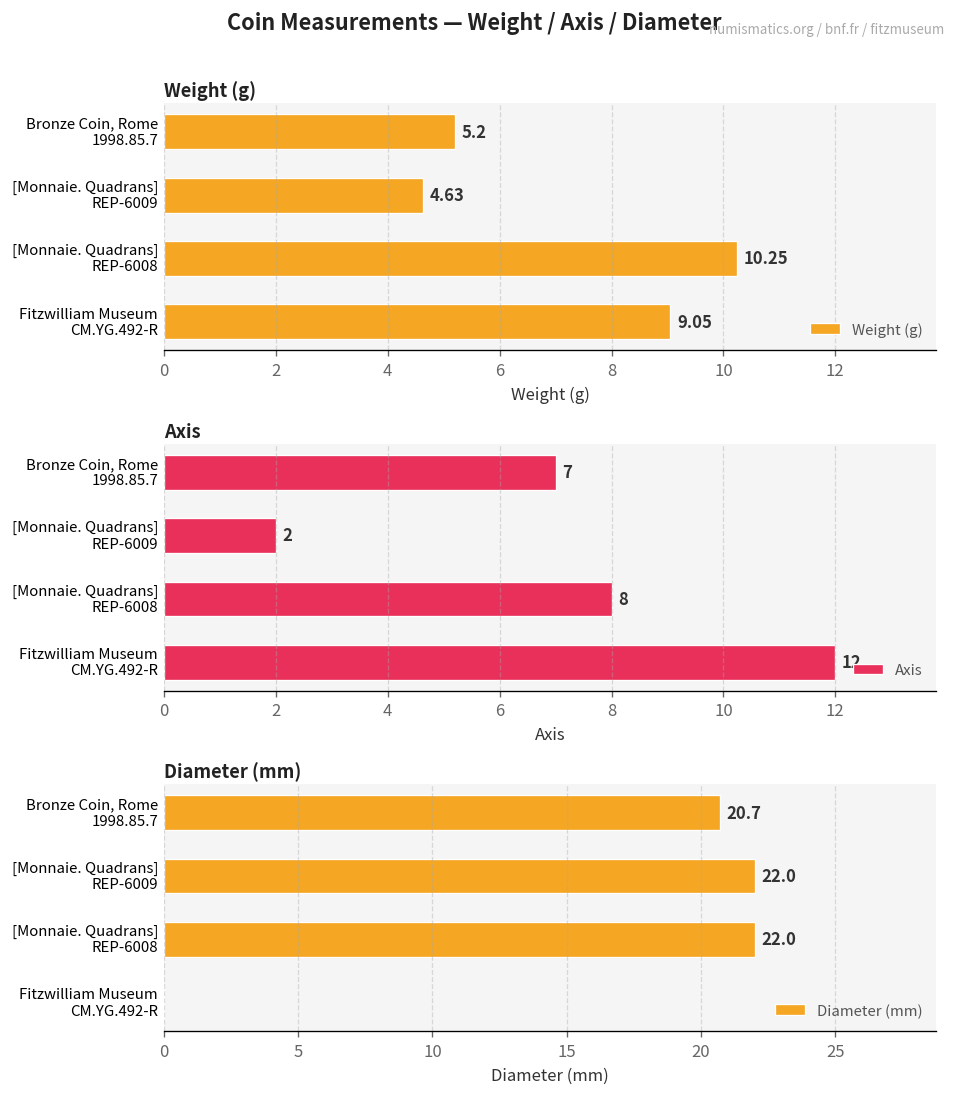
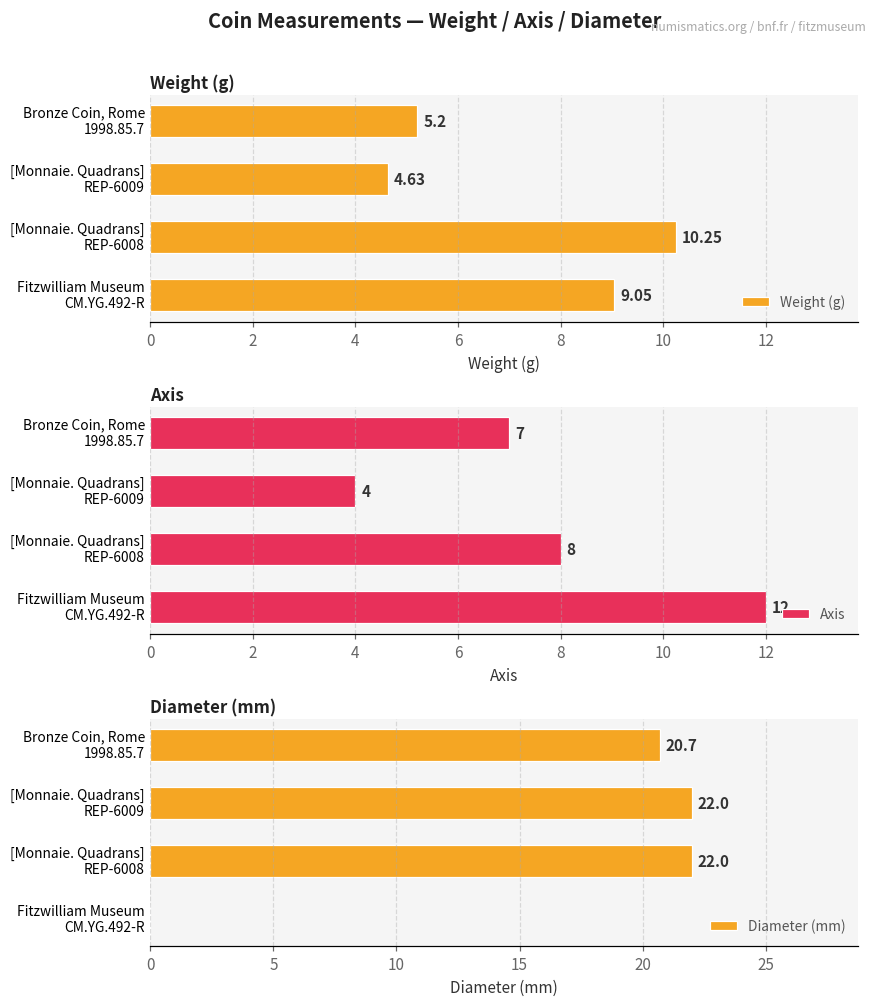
Axis, [Monnaie. Quadrans] REP-6009: 2 -> 4
